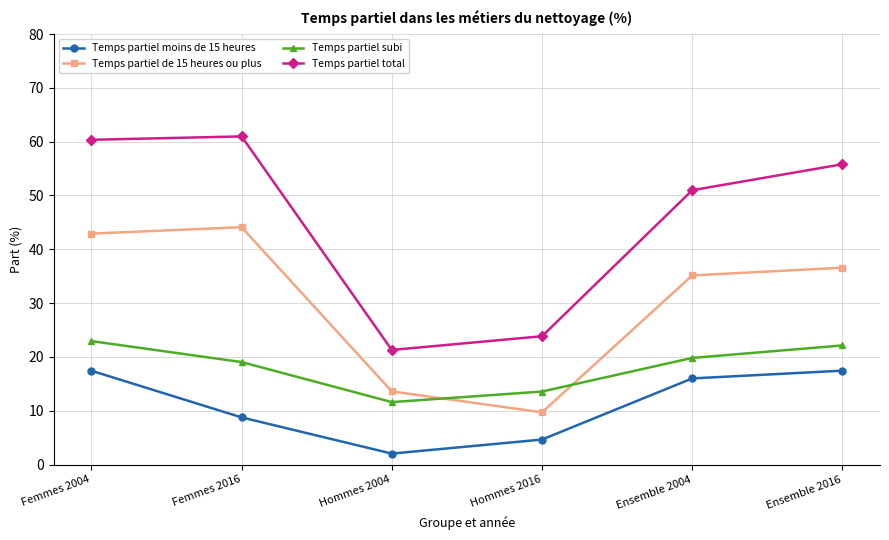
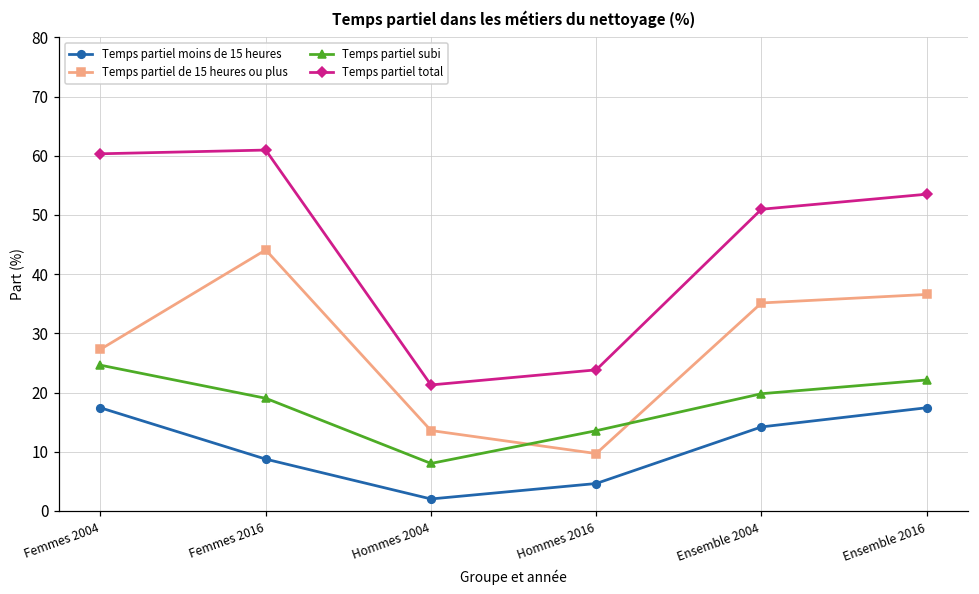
Temps partiel de 15 heures ou plus, Femmes 2004: 43 -> 27
Temps partiel subi, Femmes 2004: 23 -> 25
Temps partiel subi, Hommes 2004: 12 -> 8
Temps partiel moins de 15 heures, Ensemble 2004: 16 -> 14
Temps partiel total, Ensemble 2016: 56 -> 54
